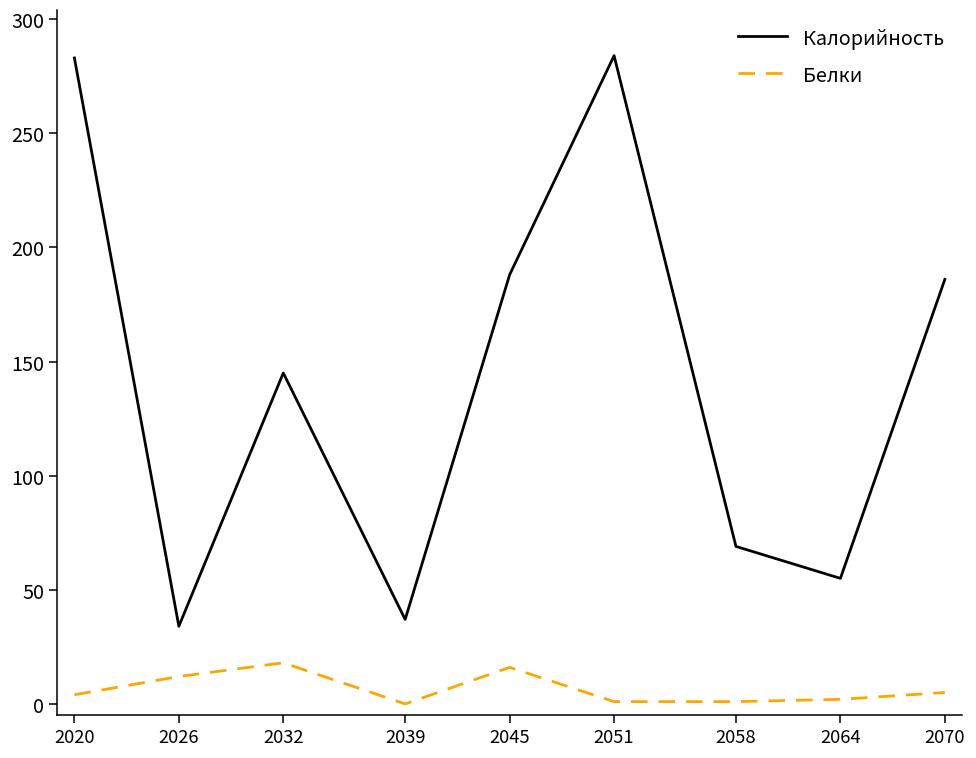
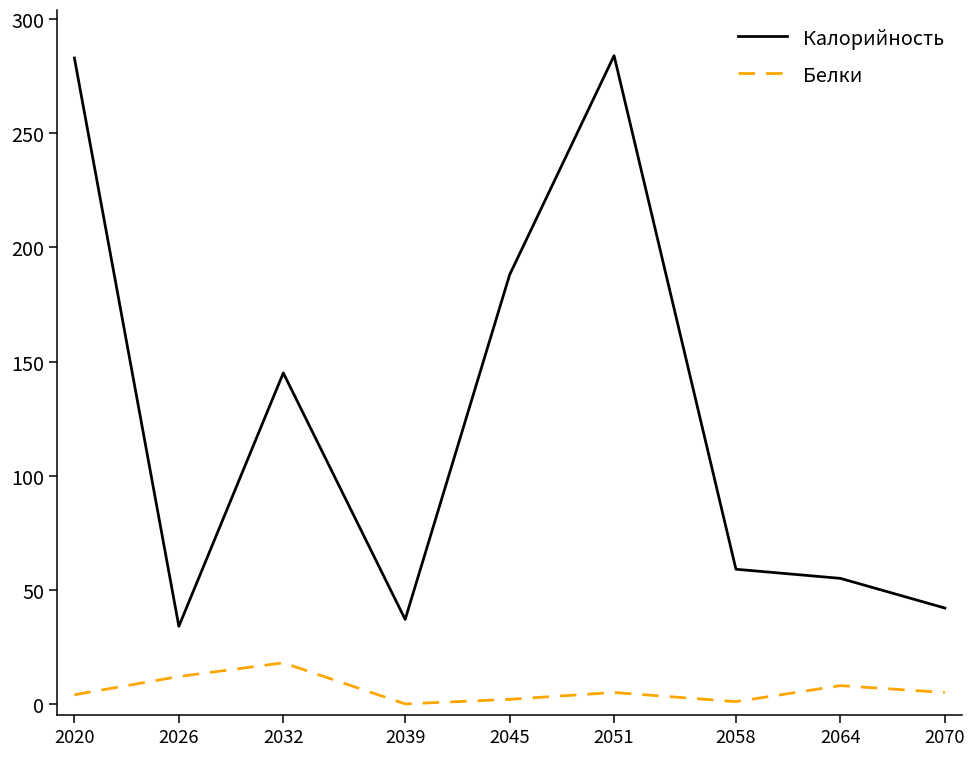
Белки, 2045: 16 -> 2
Белки, 2051: 1 -> 5
Калорийность, 2058: 69 -> 59
Белки, 2064: 2 -> 8
Калорийность, 2070: 186 -> 42
